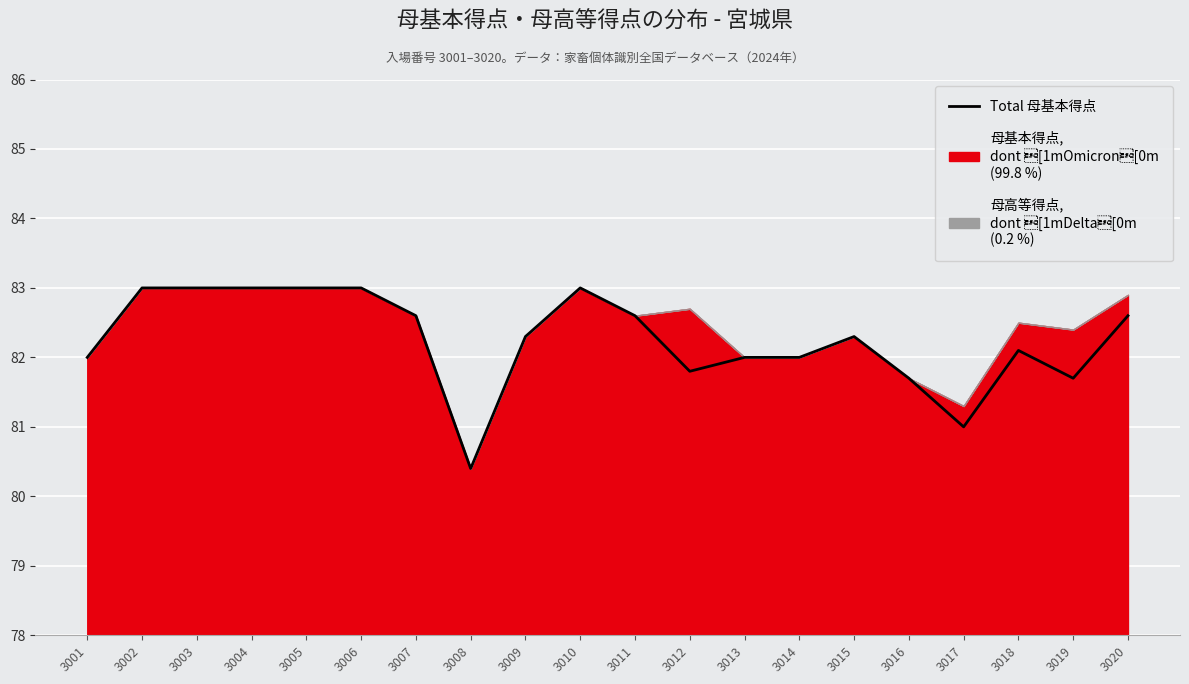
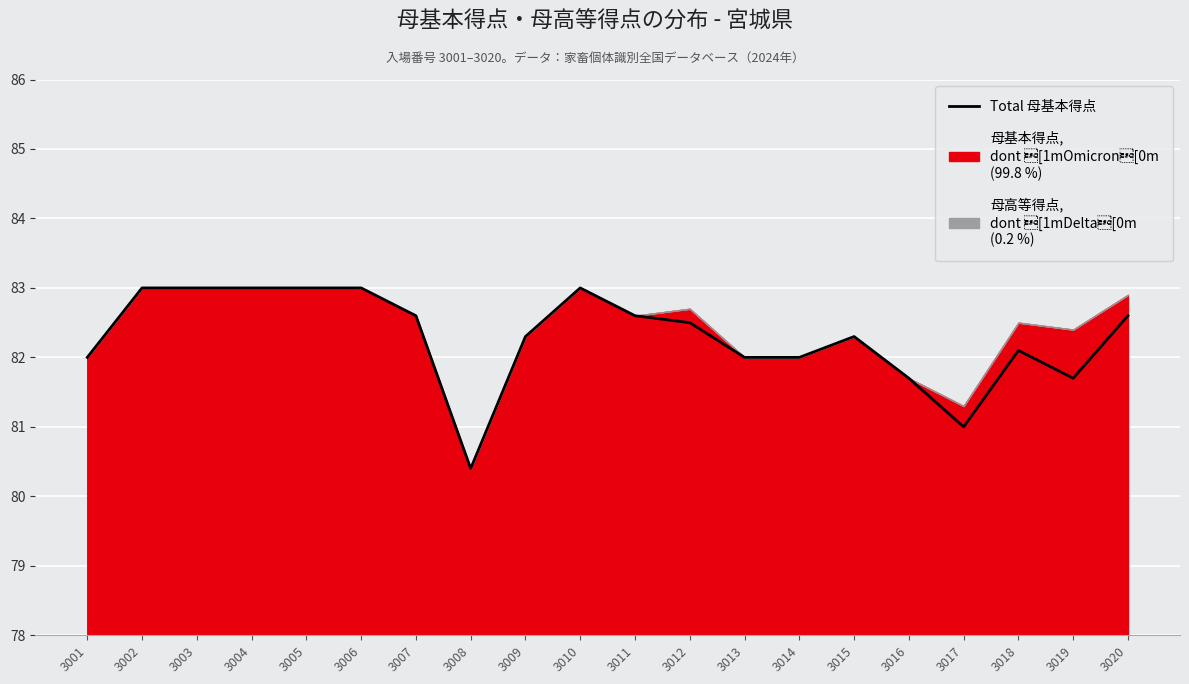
Total 母基本得点, 3012: 81.8 -> 82.5
